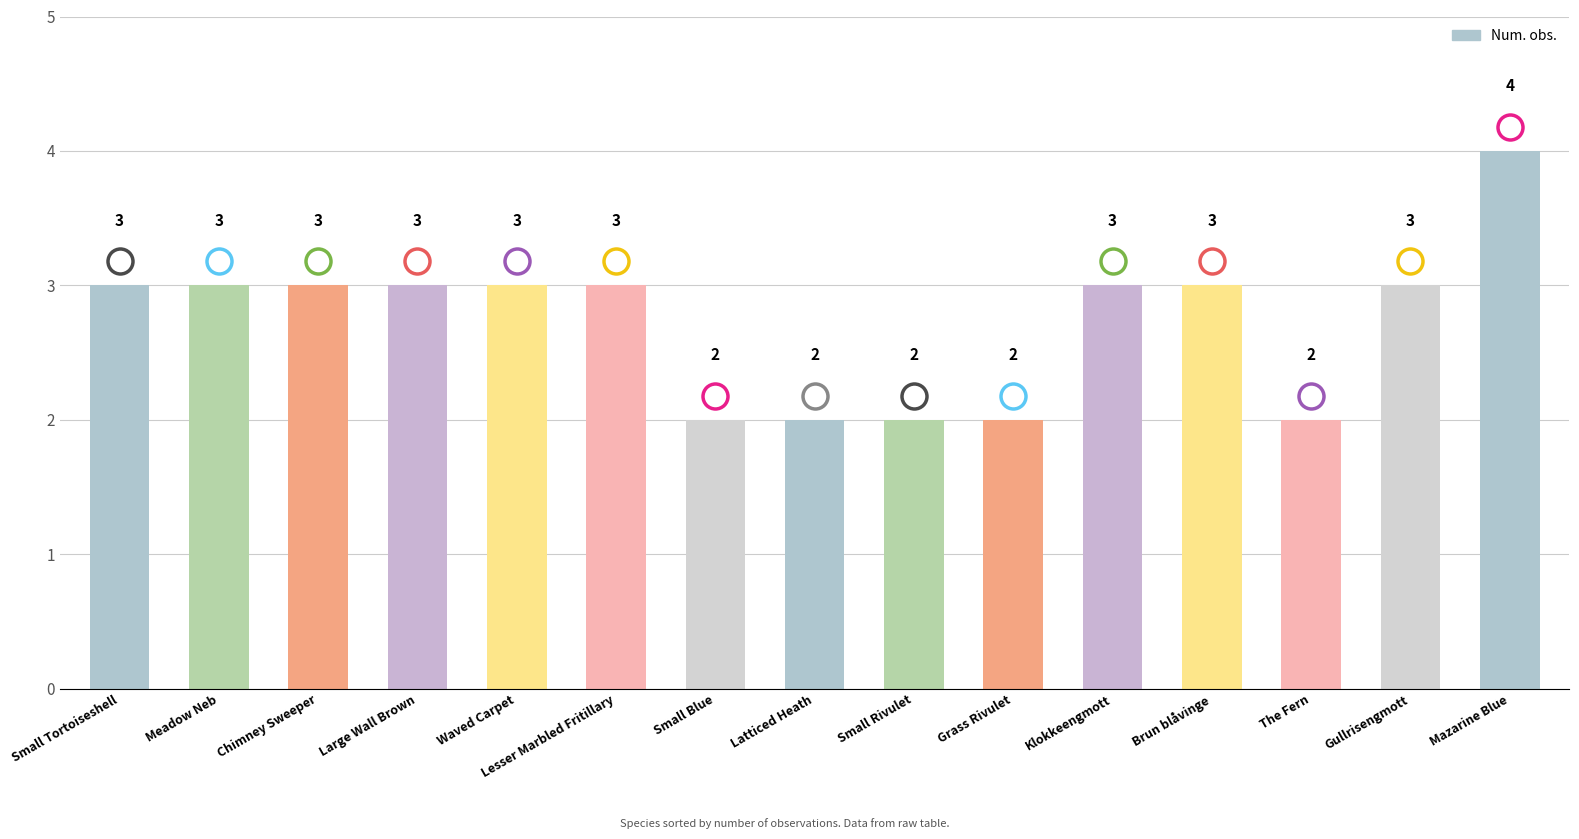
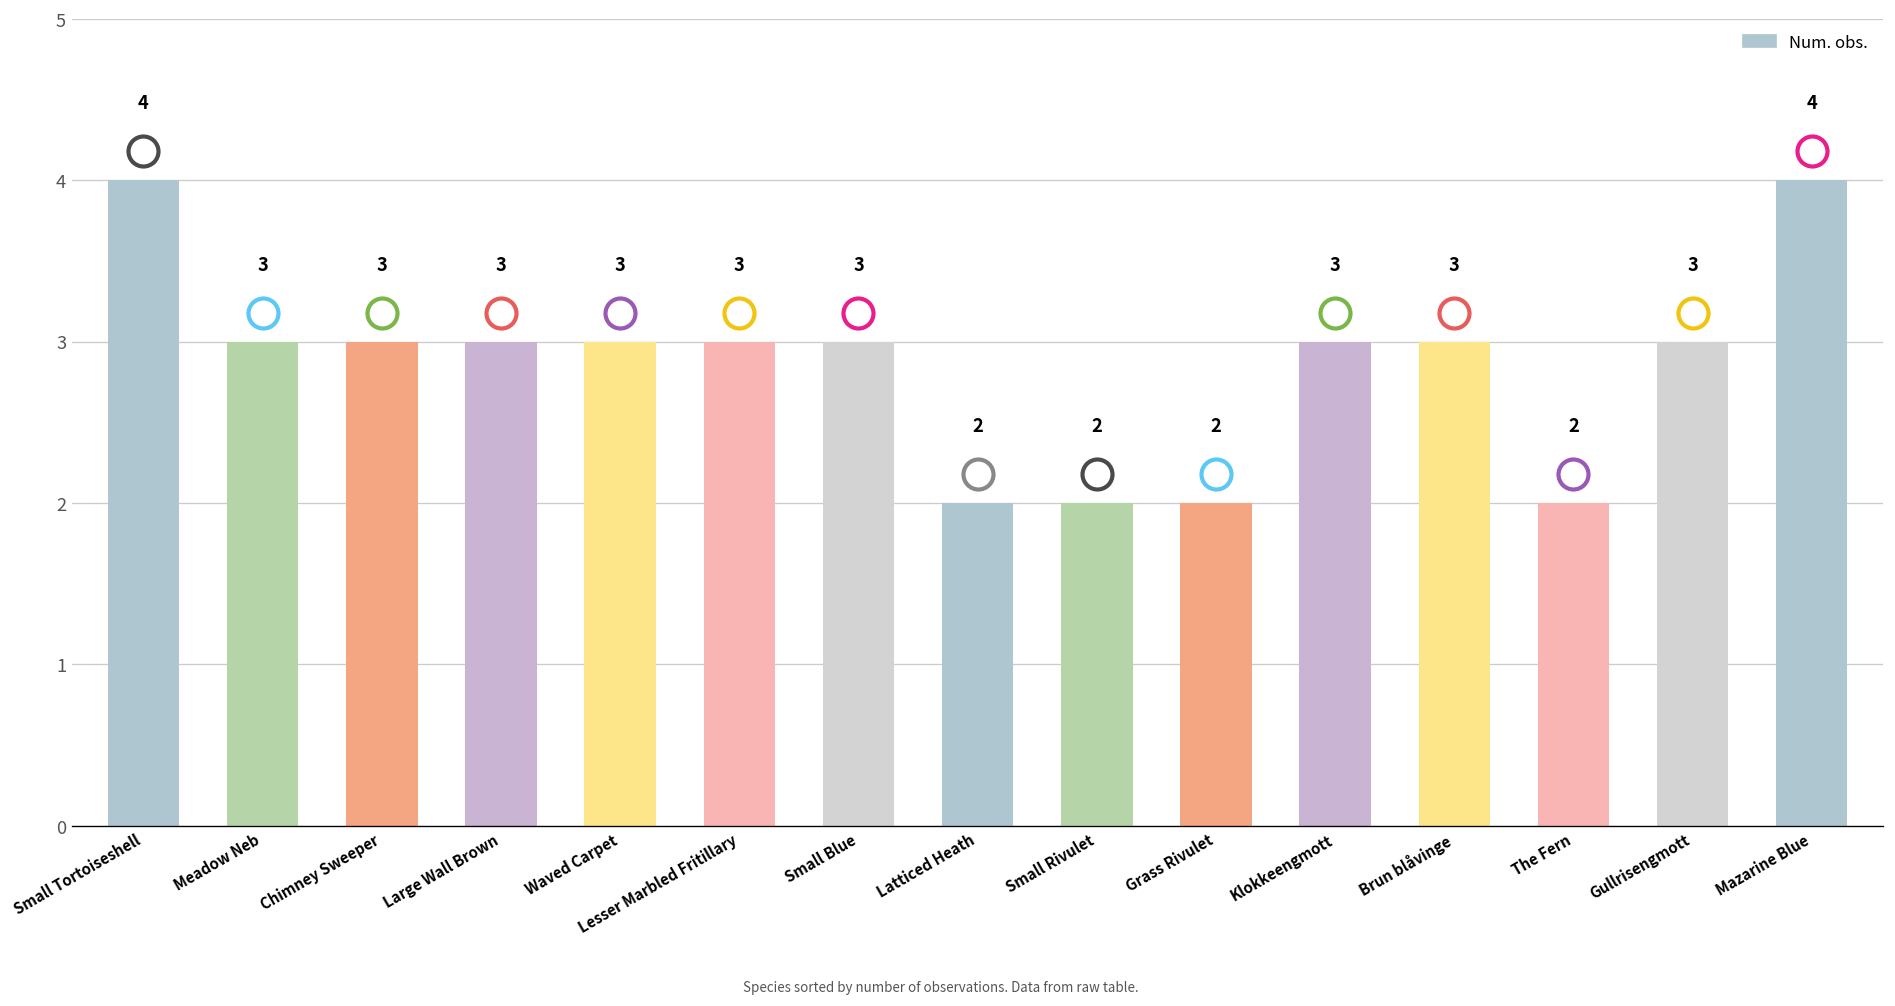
Num. obs., Small Tortoiseshell: 3 -> 4
Num. obs., Small Blue: 2 -> 3
